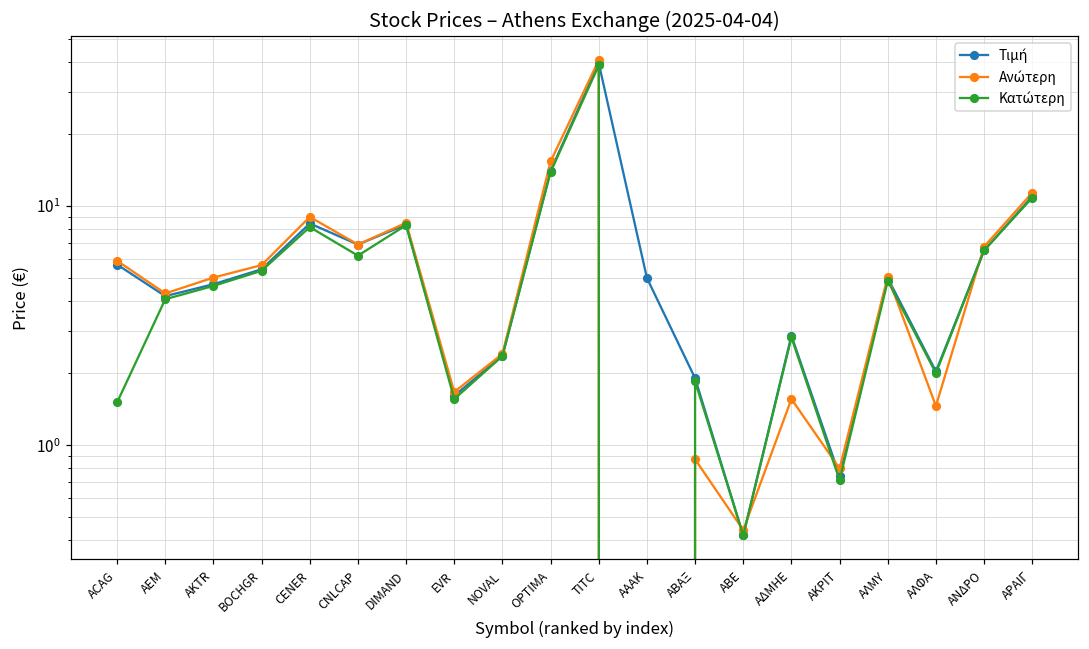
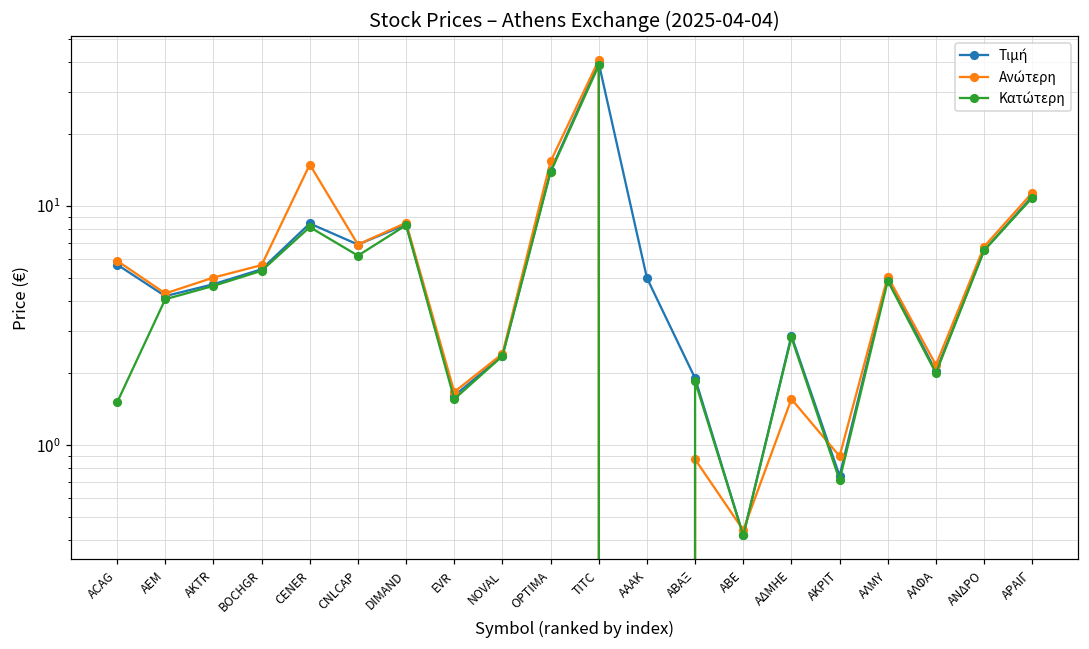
Ανώτερη, CENER: 9.0 -> 15
Ανώτερη, ΑΚΡΙΤ: 0.8 -> 0.9
Ανώτερη, ΑΛΦΑ: 1.5 -> 2.2
